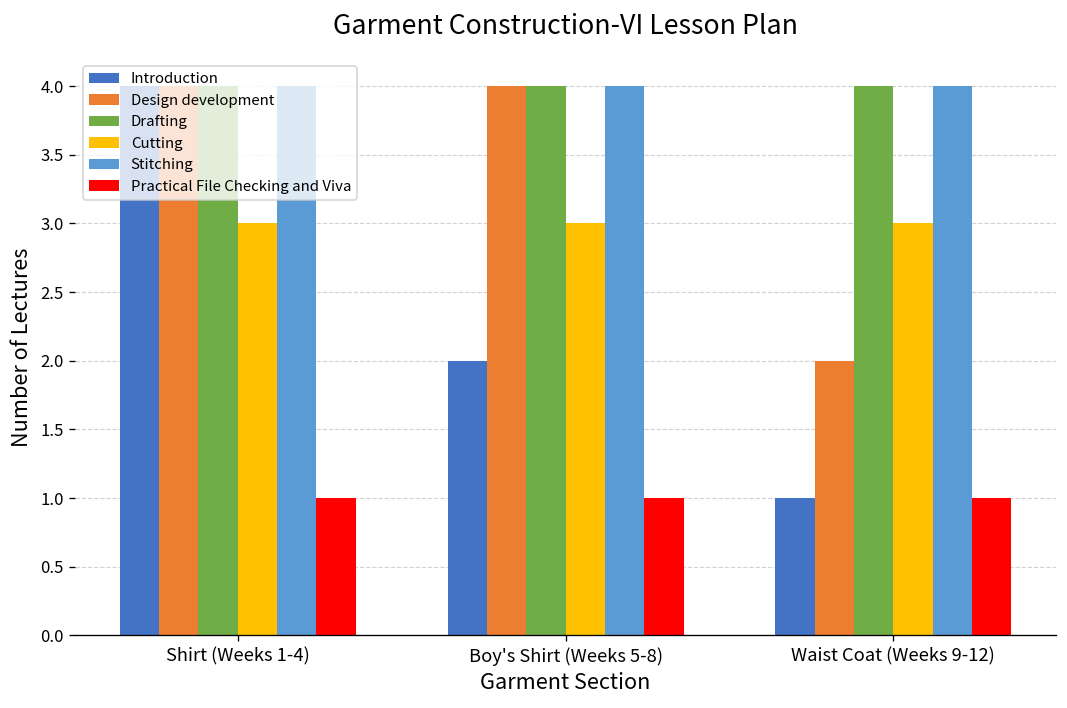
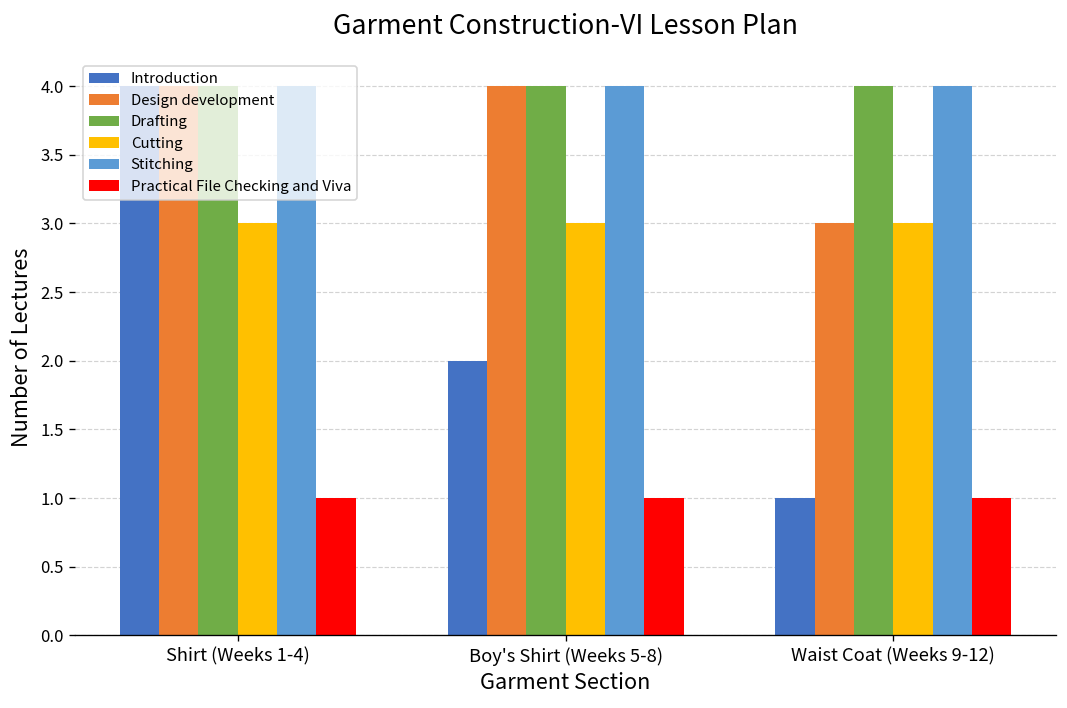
Design development, Waist Coat (Weeks 9-12): 2 -> 3
